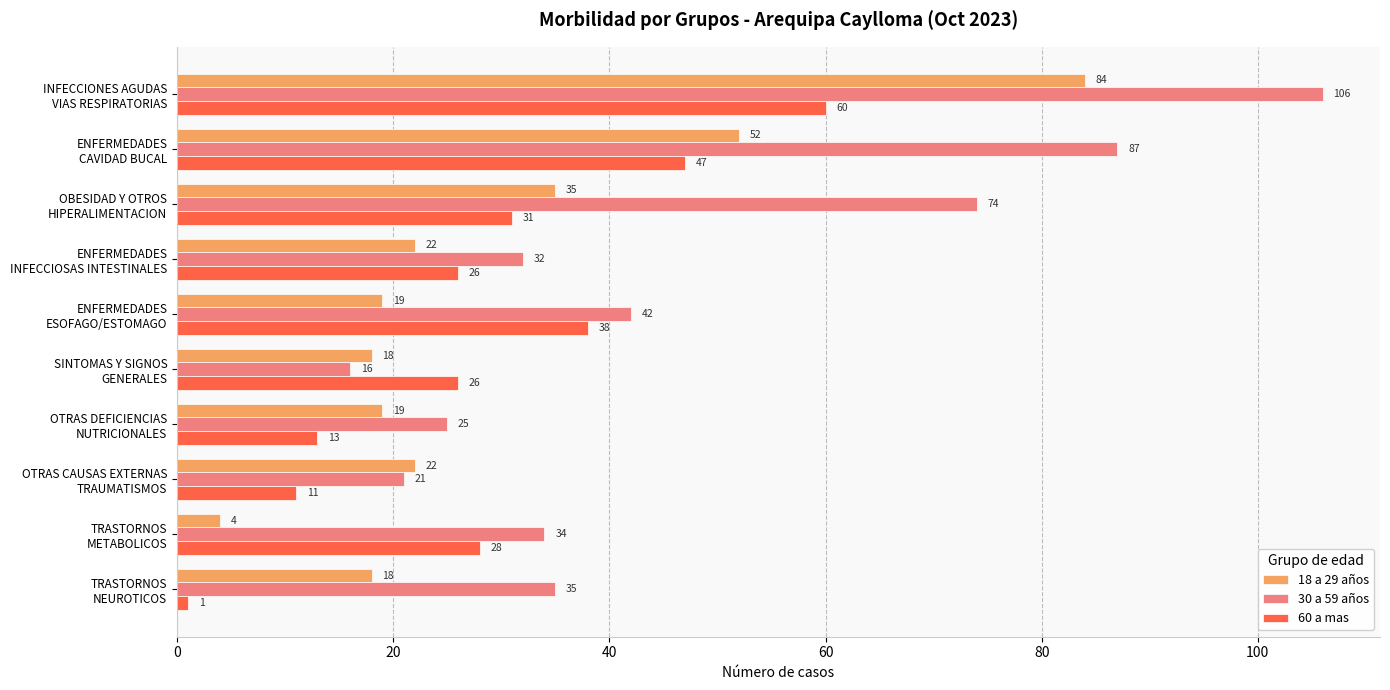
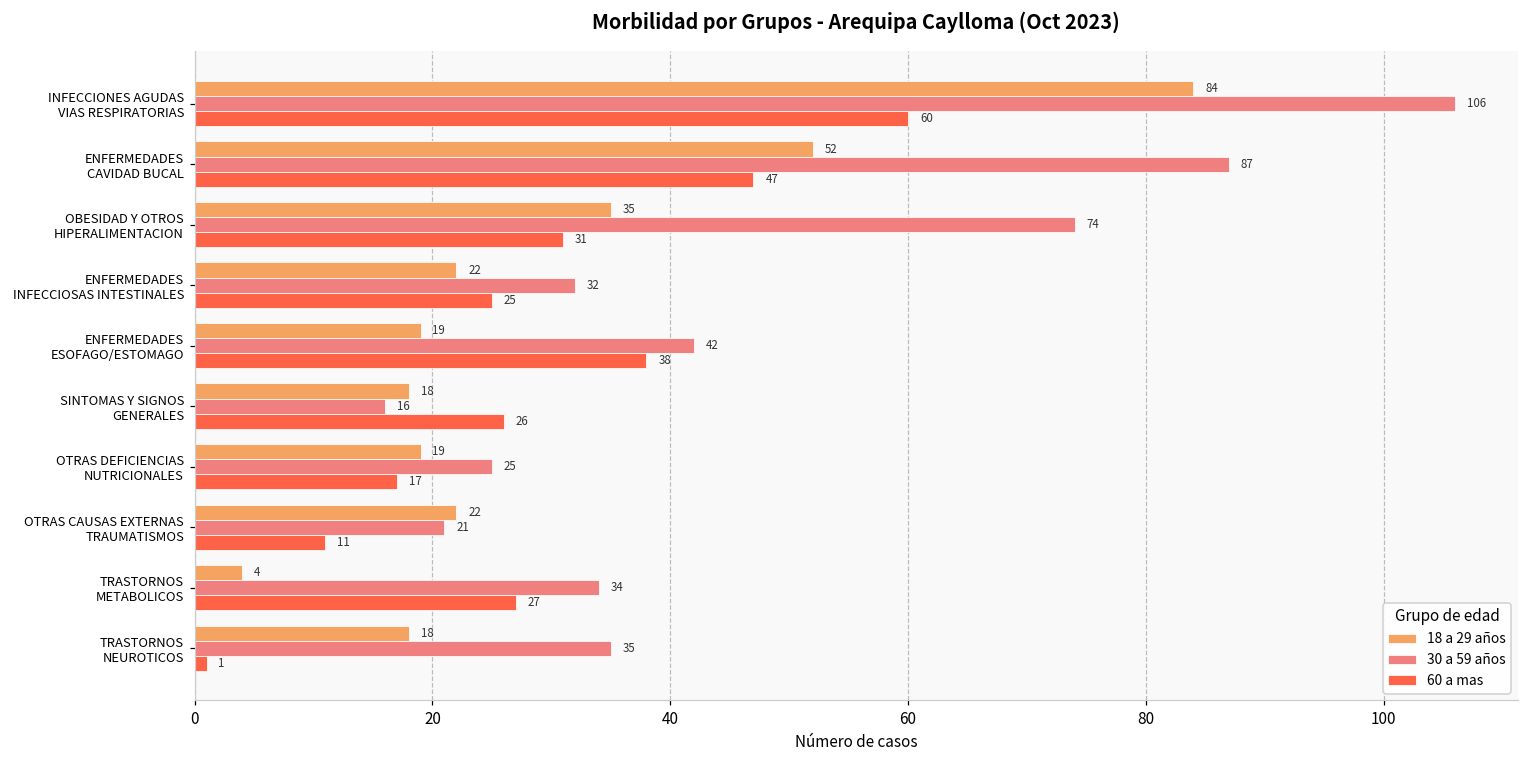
60 a mas, ENFERMEDADES INFECCIOSAS INTESTINALES: 26 -> 25
60 a mas, OTRAS DEFICIENCIAS NUTRICIONALES: 13 -> 17
60 a mas, TRASTORNOS METABOLICOS: 28 -> 27
